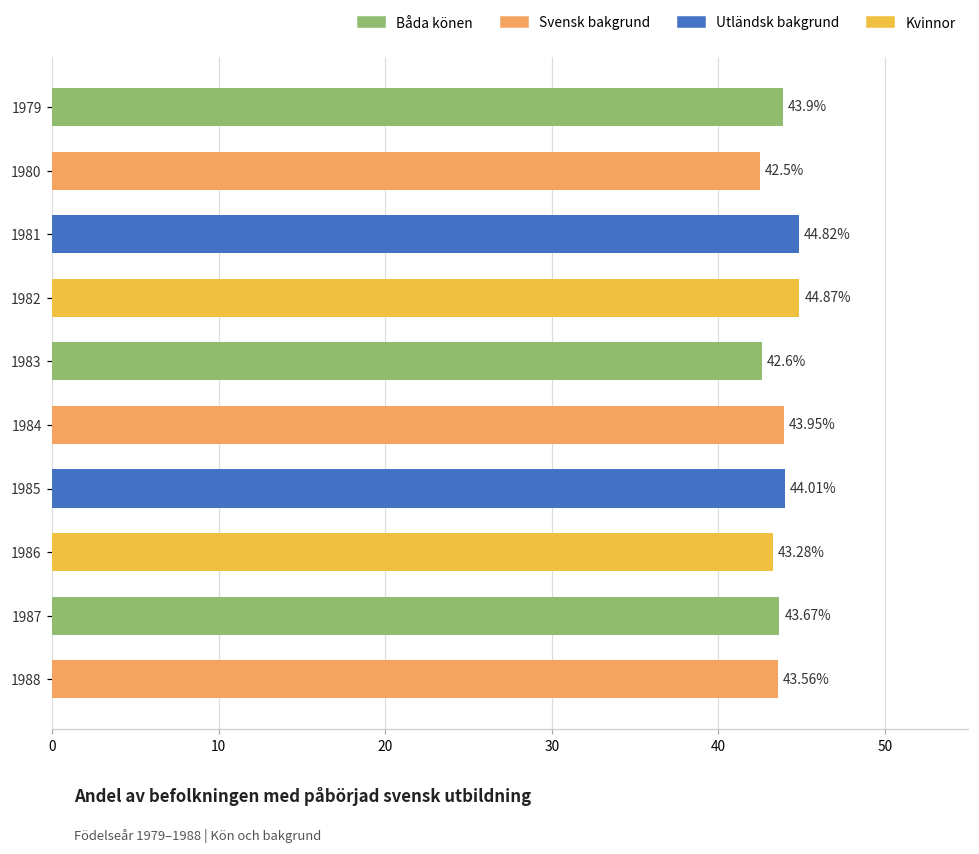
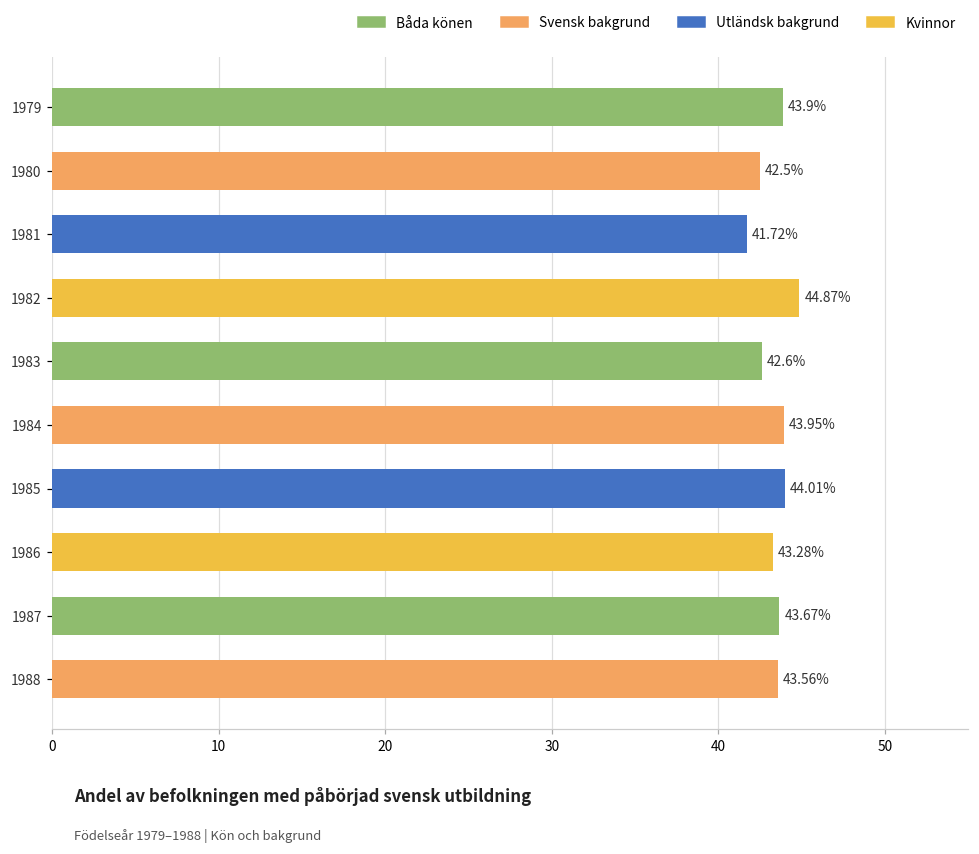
1981: 44.82% -> 41.72%
